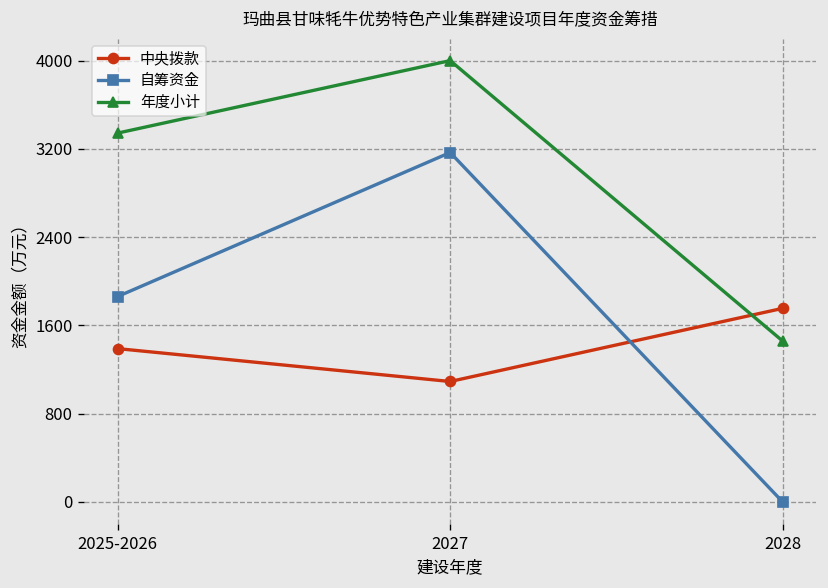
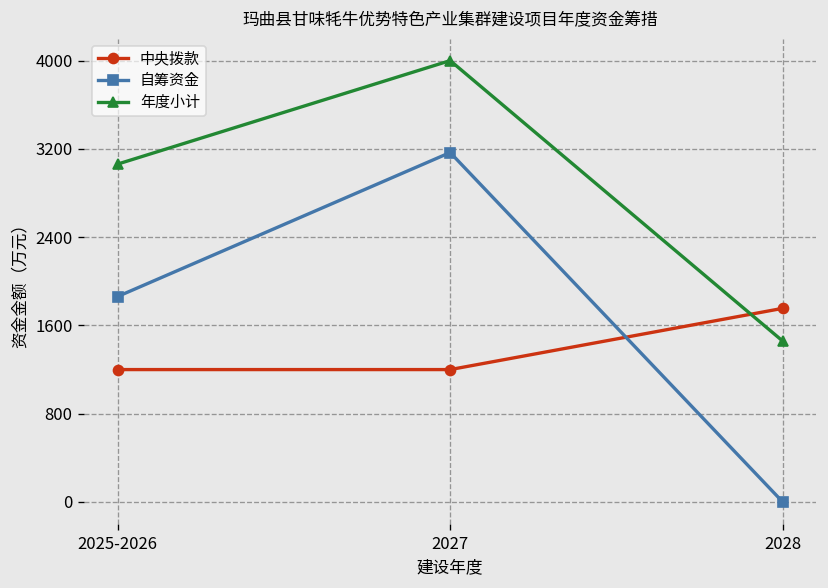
中央拨款, 2025-2026: 1400 -> 1200
年度小计, 2025-2026: 3300 -> 3100
中央拨款, 2027: 1100 -> 1200
